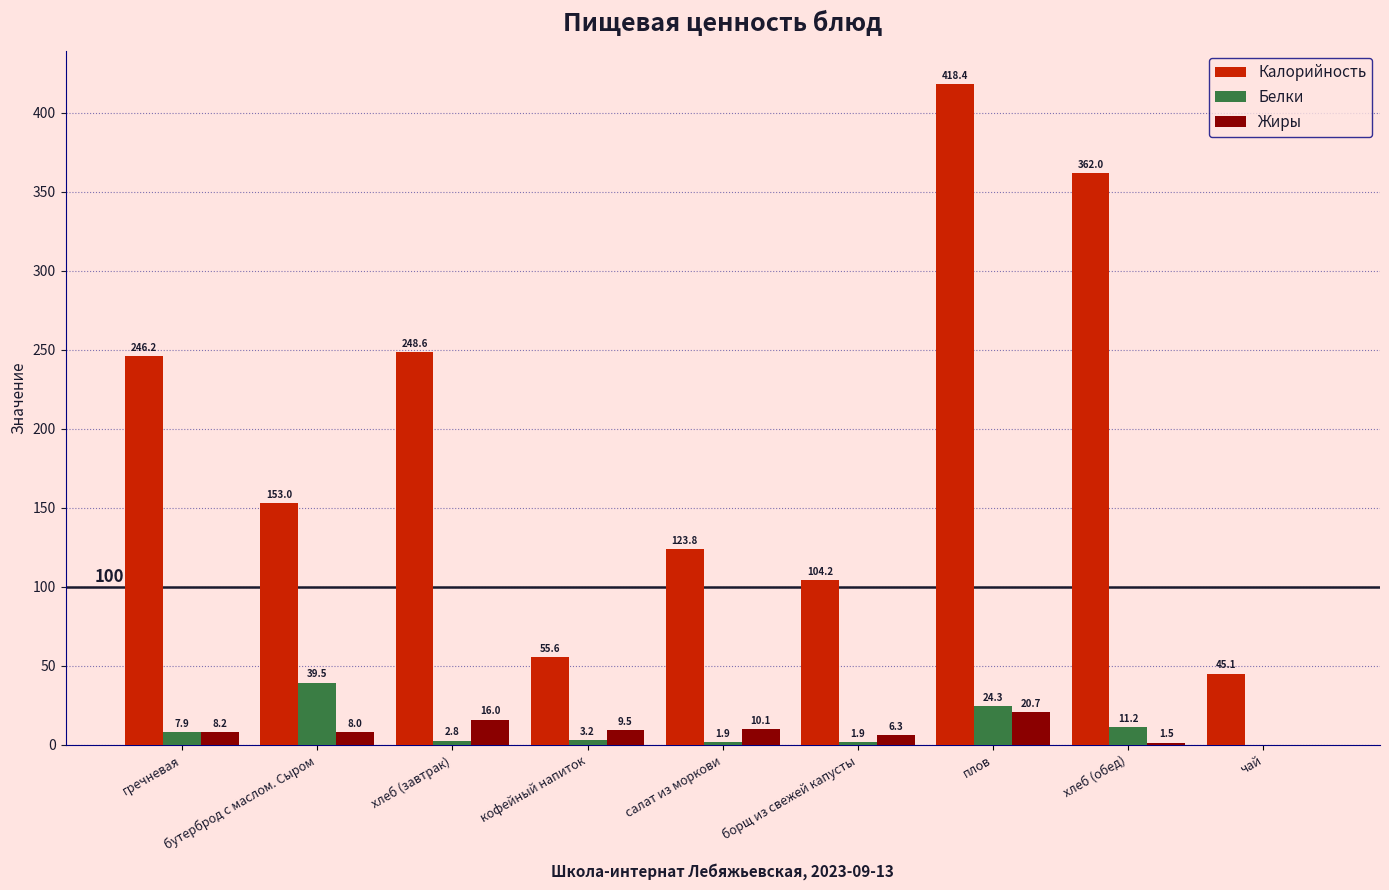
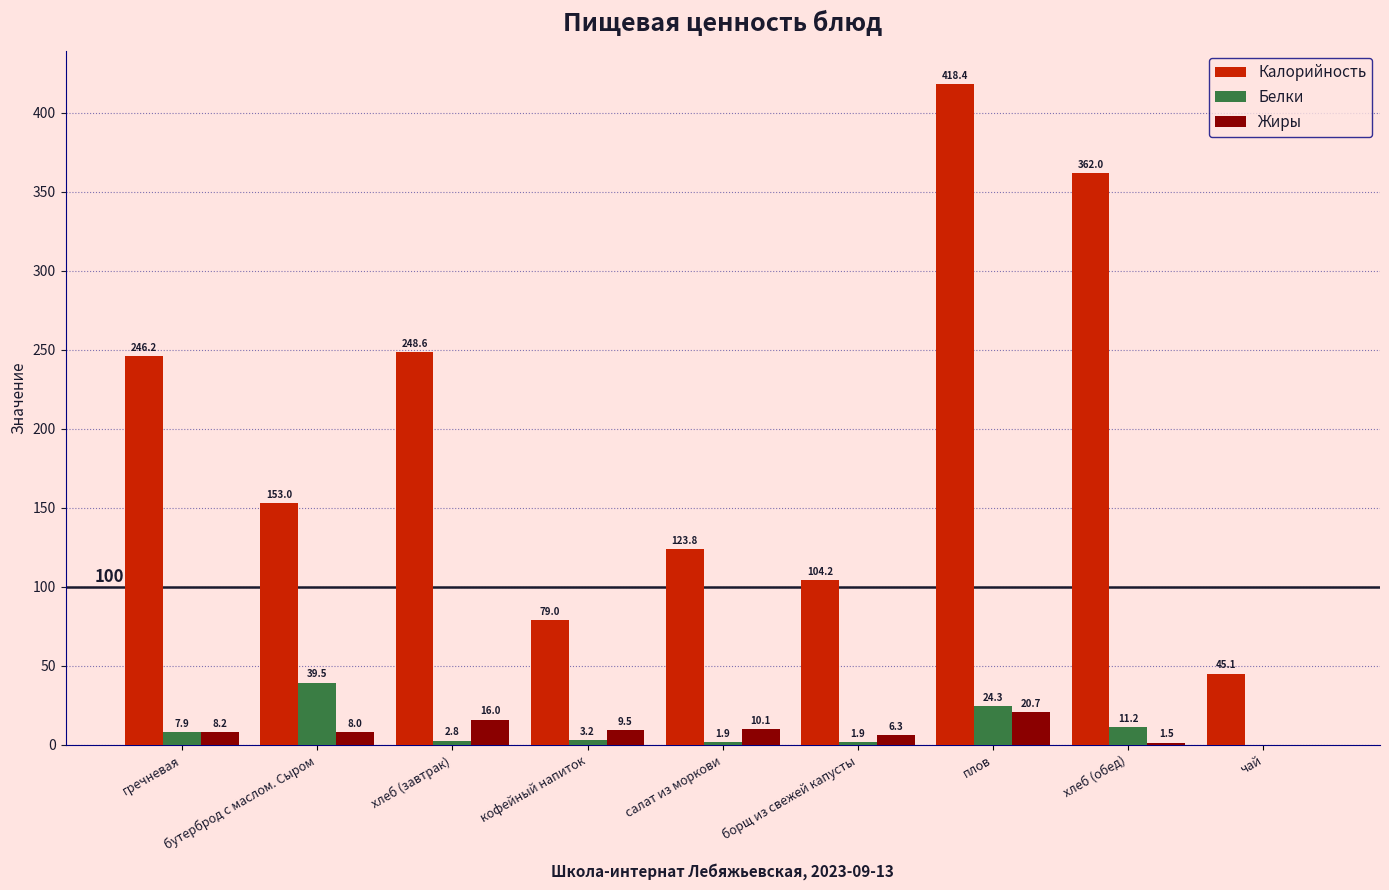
Калорийность, кофейный напиток: 55.6 -> 79.0
